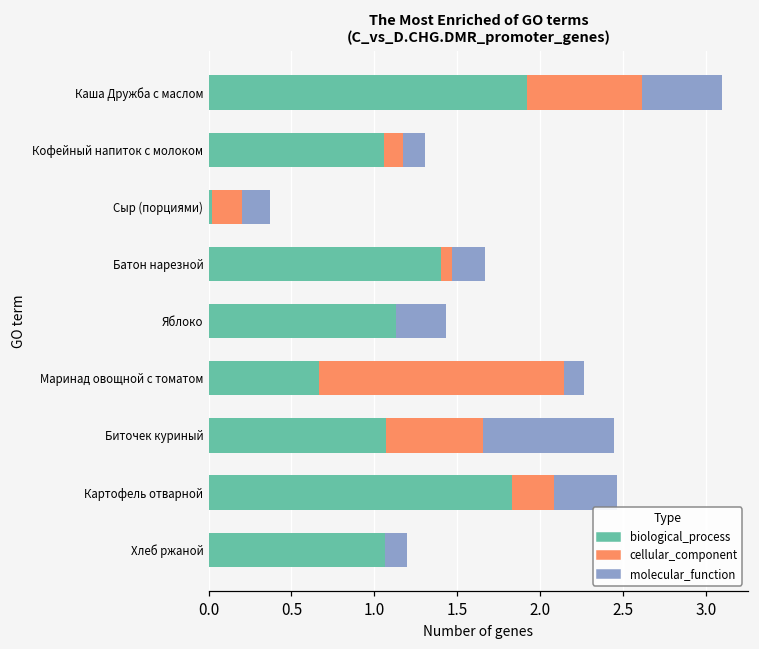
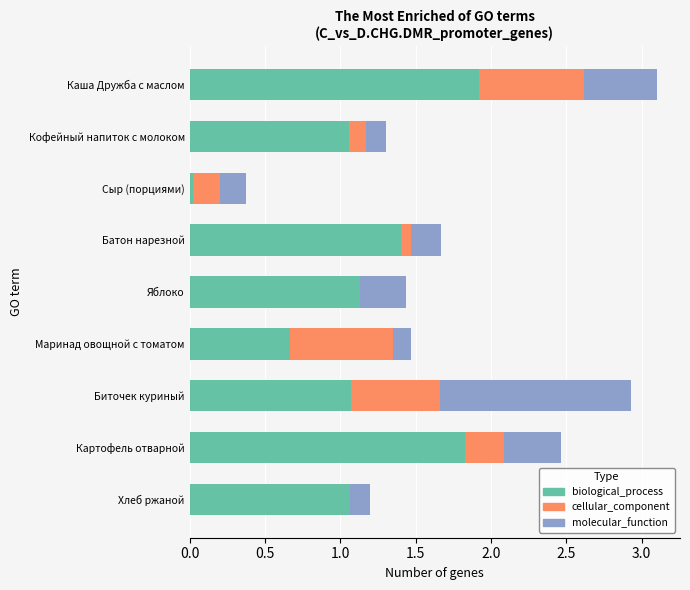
cellular_component, Маринад овощной с томатом: 1.48 -> 0.68
molecular_function, Биточек куриный: 0.79 -> 1.27
